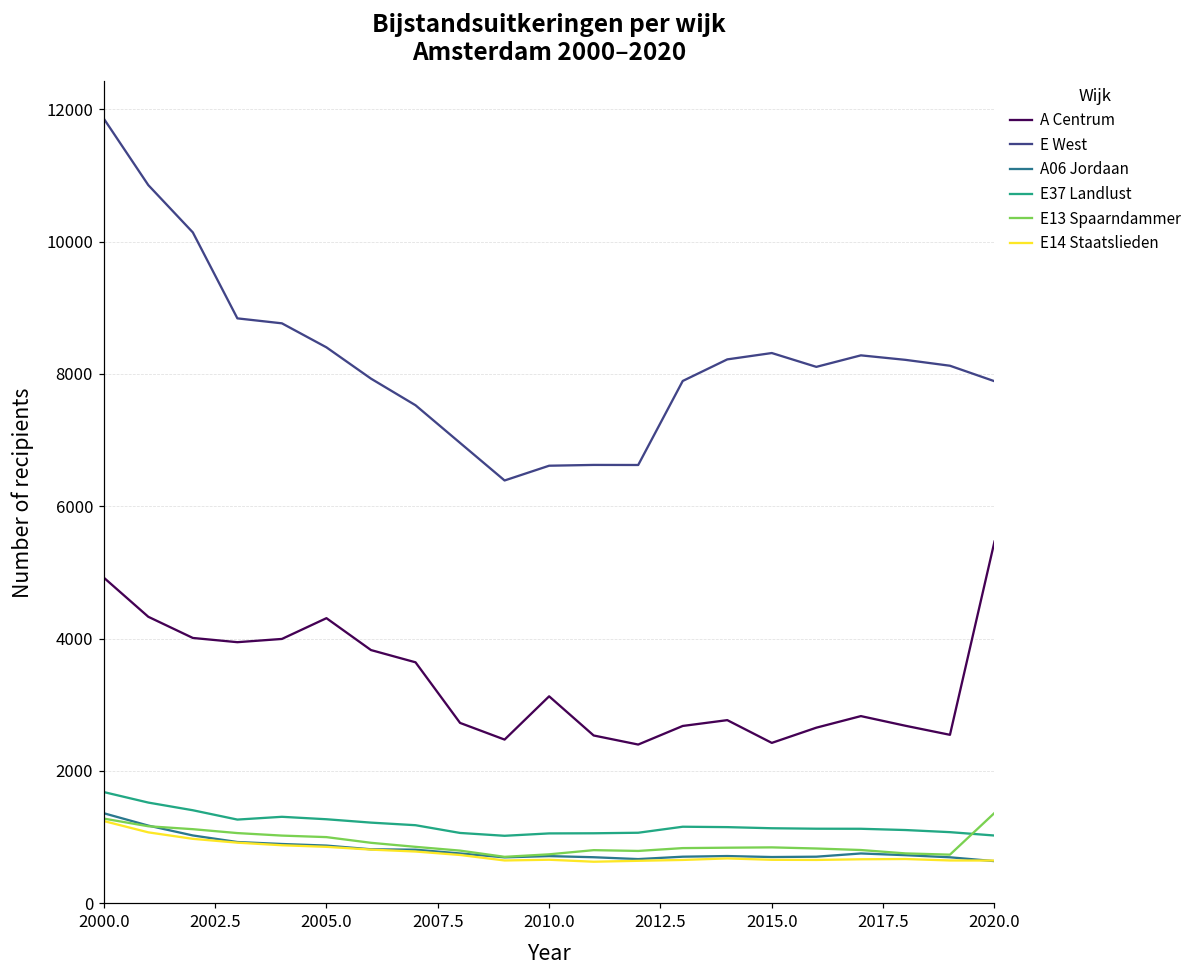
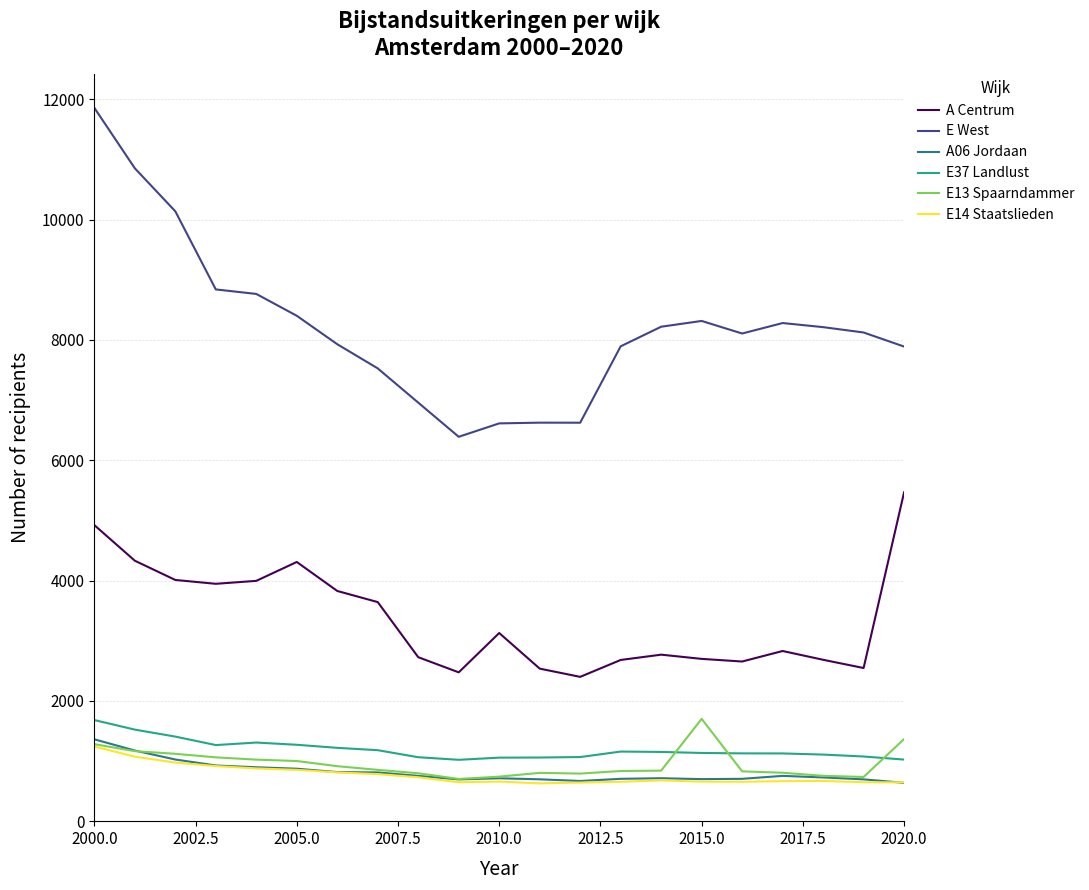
A Centrum, 2015.0: 2400 -> 2700
E13 Spaarndammer, 2015.0: 800 -> 1700
